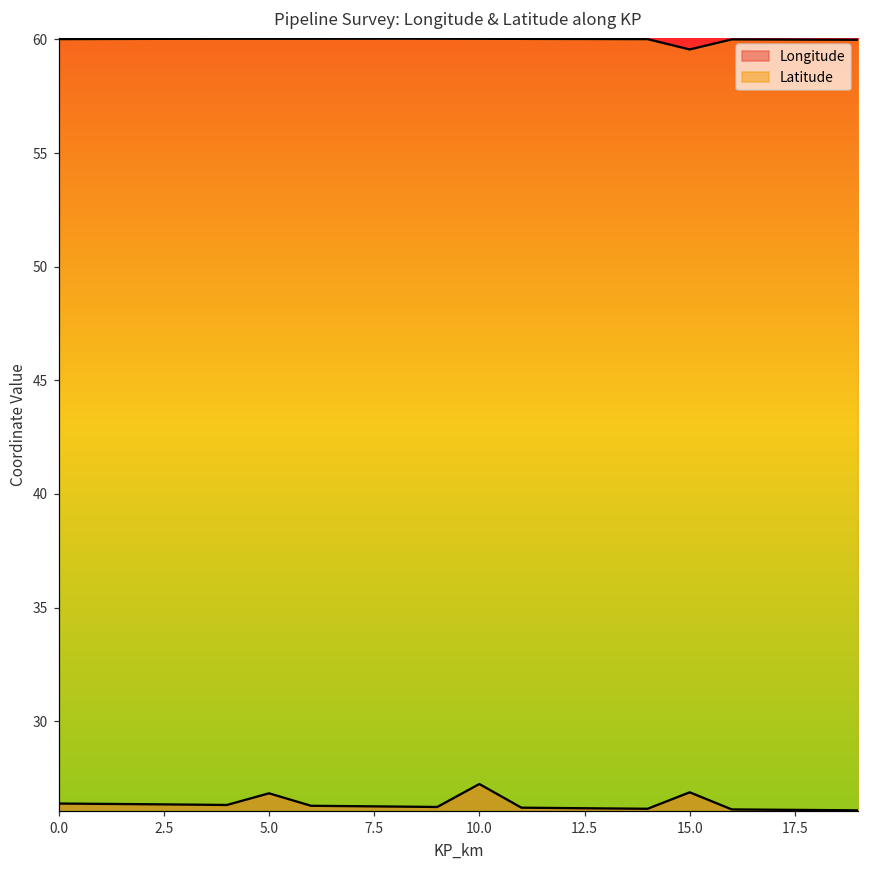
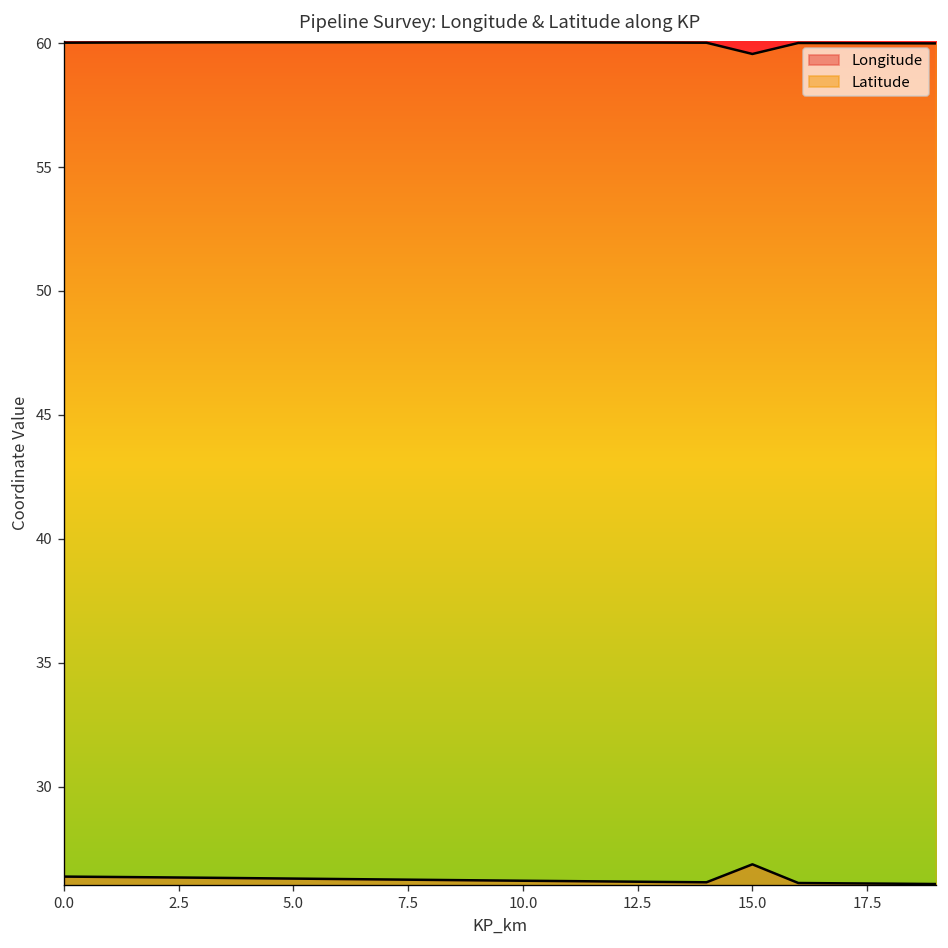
Longitude, 5.0: 26.8 -> 26.3
Longitude, 10.0: 27.2 -> 26.2
